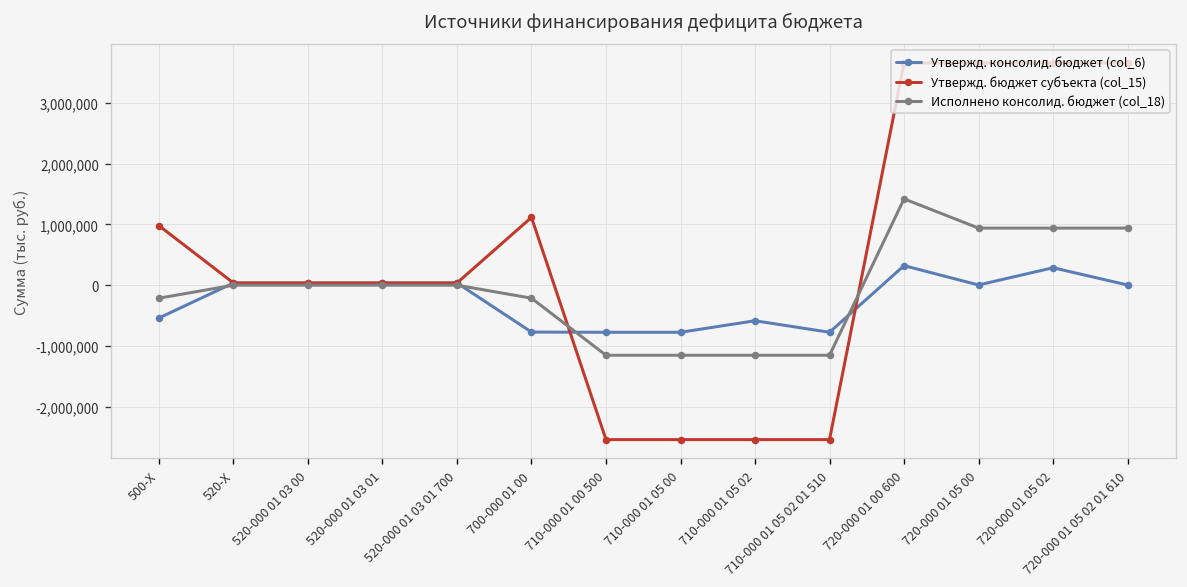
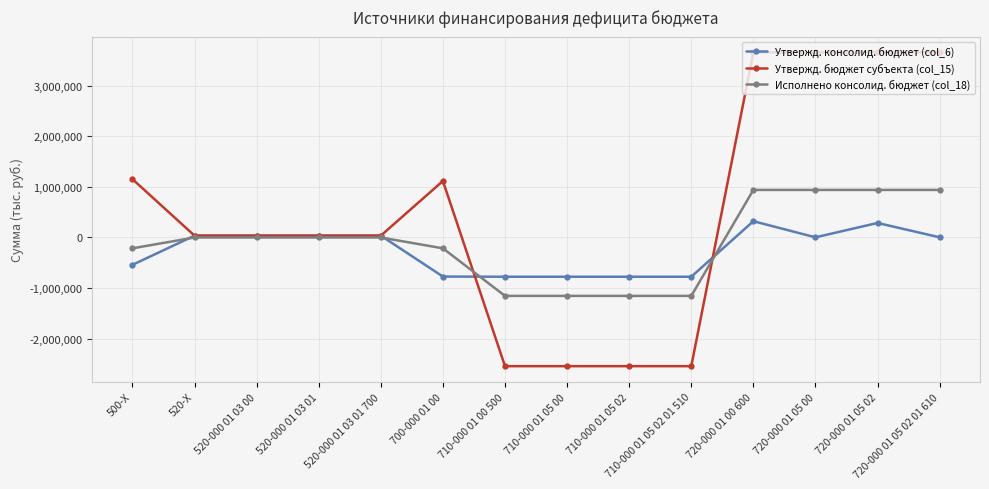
Утвержд. бюджет субъекта (col_15), 500-Х: 1,000,000 -> 1,200,000
Утвержд. консолид. бюджет (col_6), 710-000 01 05 02: -600,000 -> -800,000
Исполнено консолид. бюджет (col_18), 720-000 01 00 600: 1,400,000 -> 900,000
